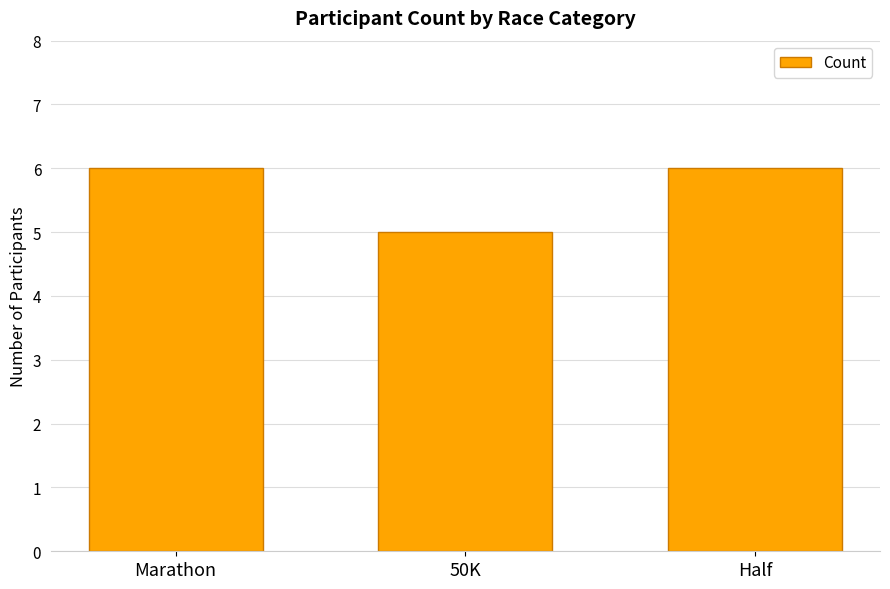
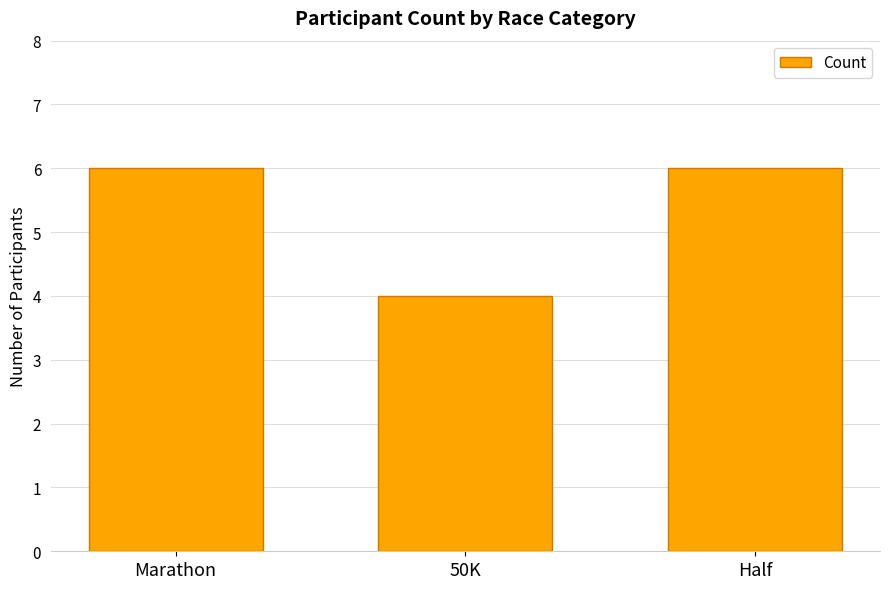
50K: 5 -> 4
